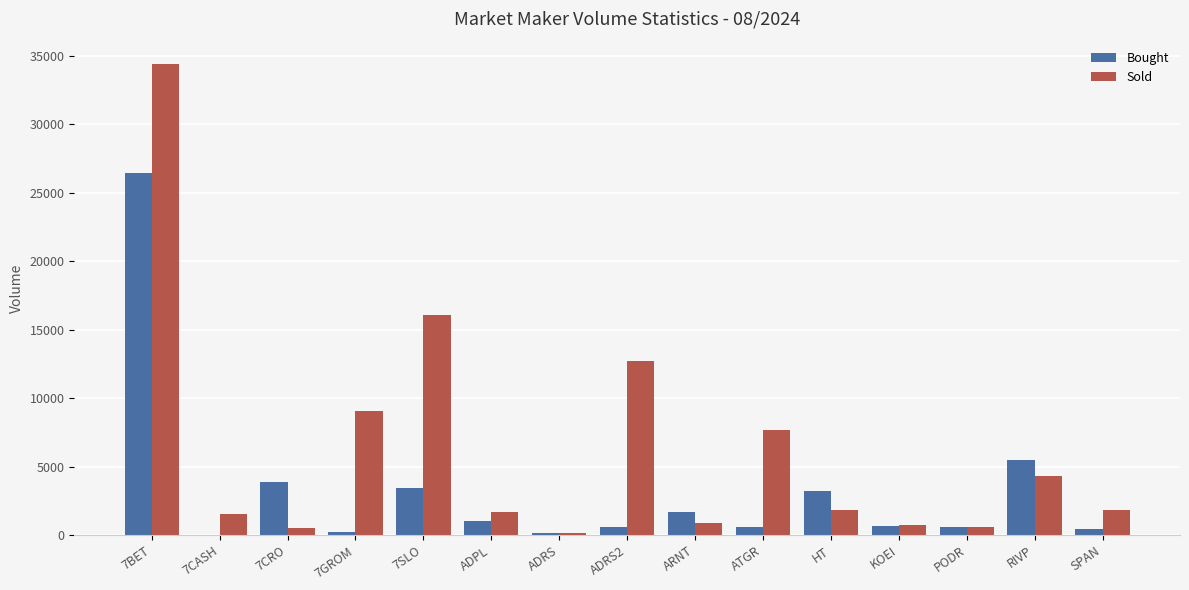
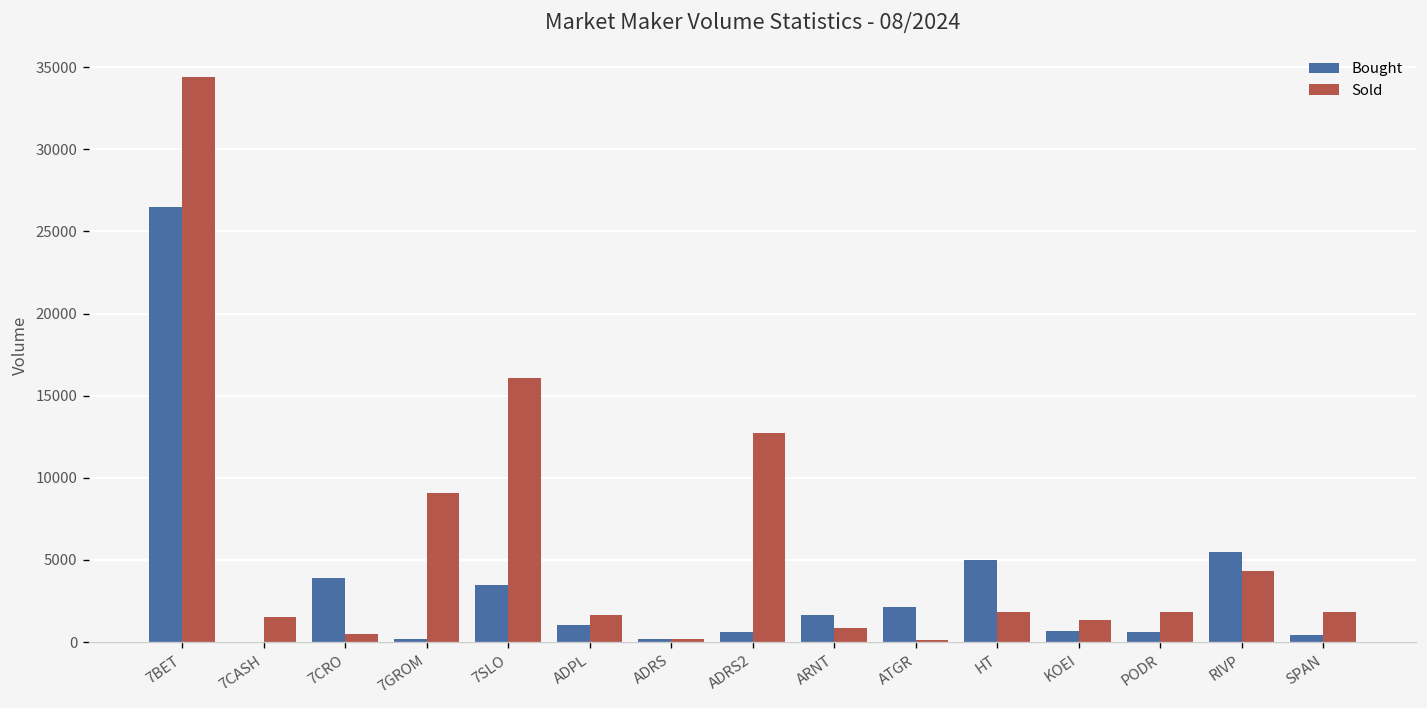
Bought, ATGR: 600 -> 2200
Sold, ATGR: 7700 -> 100
Bought, HT: 3200 -> 5000
Sold, KOEI: 700 -> 1400
Sold, PODR: 600 -> 1800
